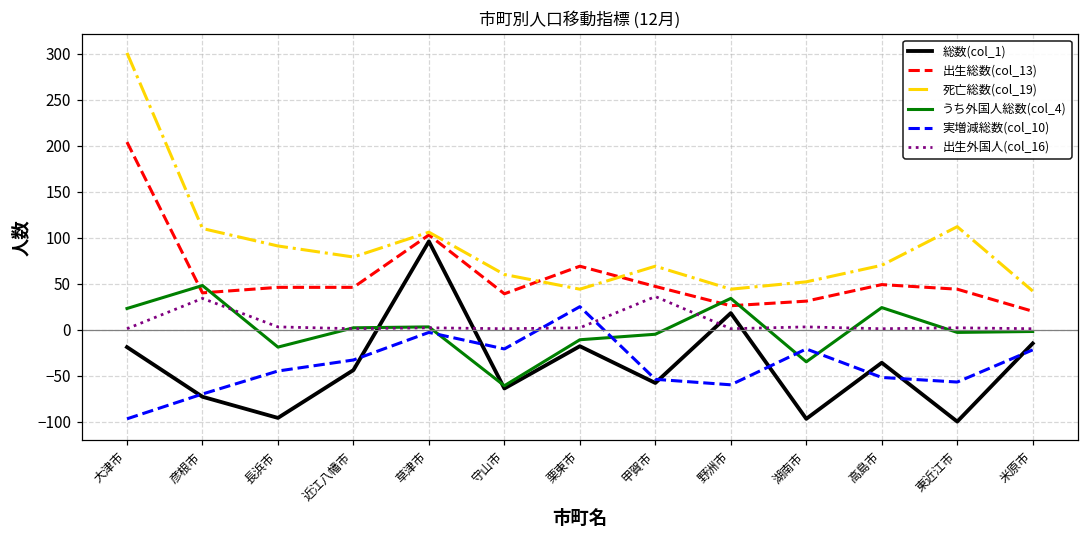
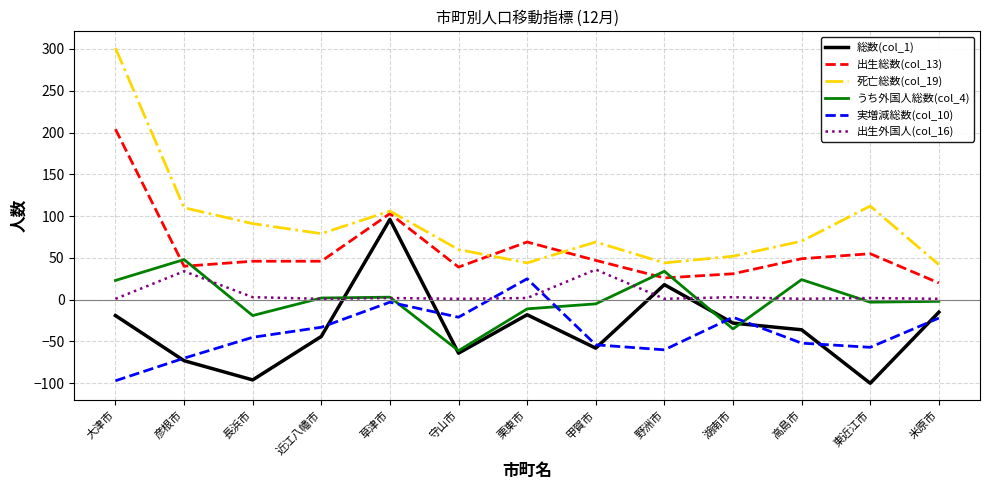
総数(col_1), 湖南市: -100 -> -30
出生総数(col_13), 東近江市: 40 -> 60
